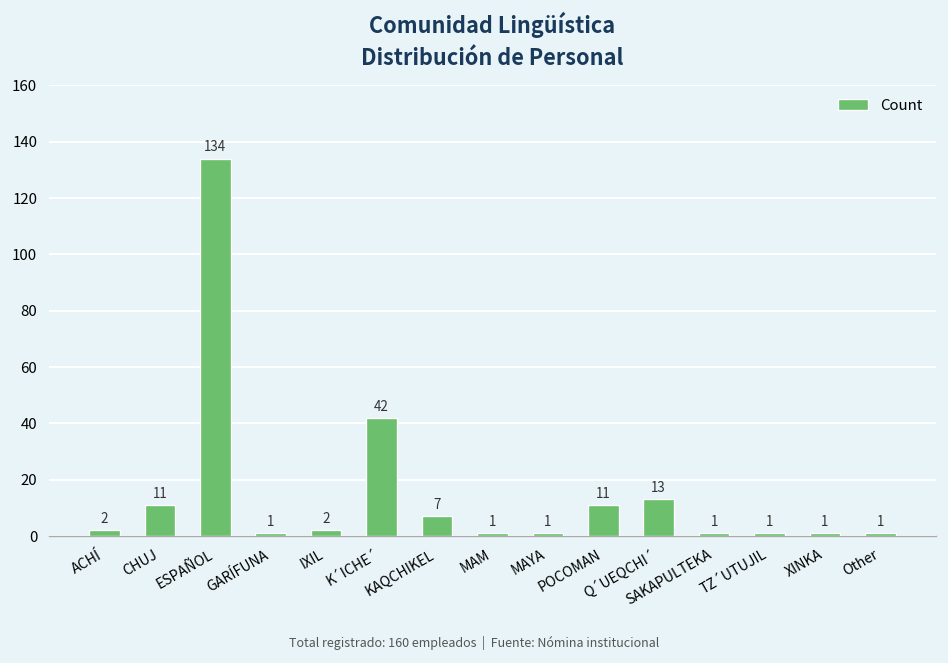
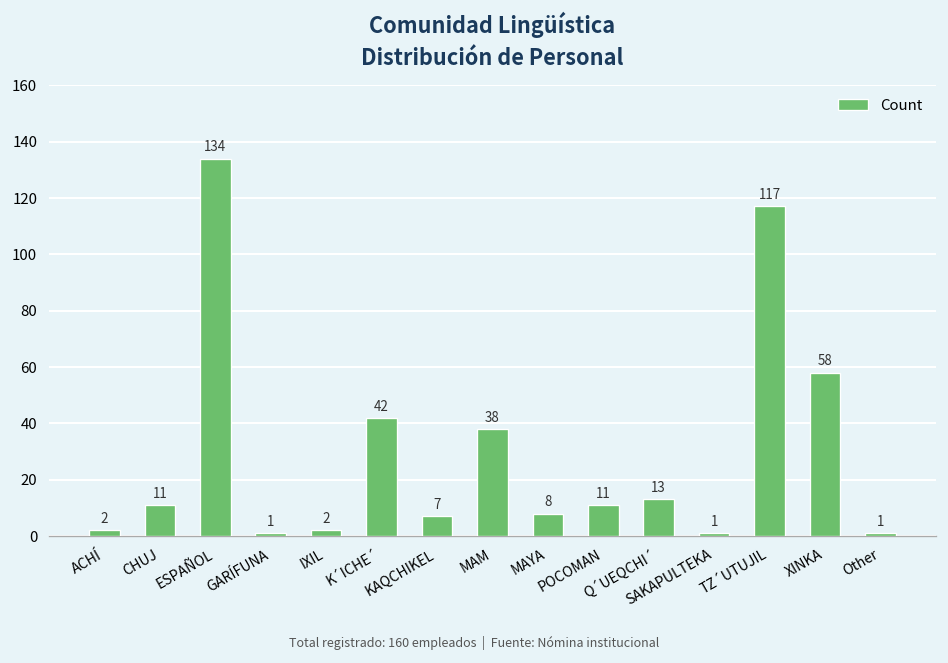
MAM: 1 -> 38
MAYA: 1 -> 8
TZ´UTUJIL: 1 -> 117
XINKA: 1 -> 58
